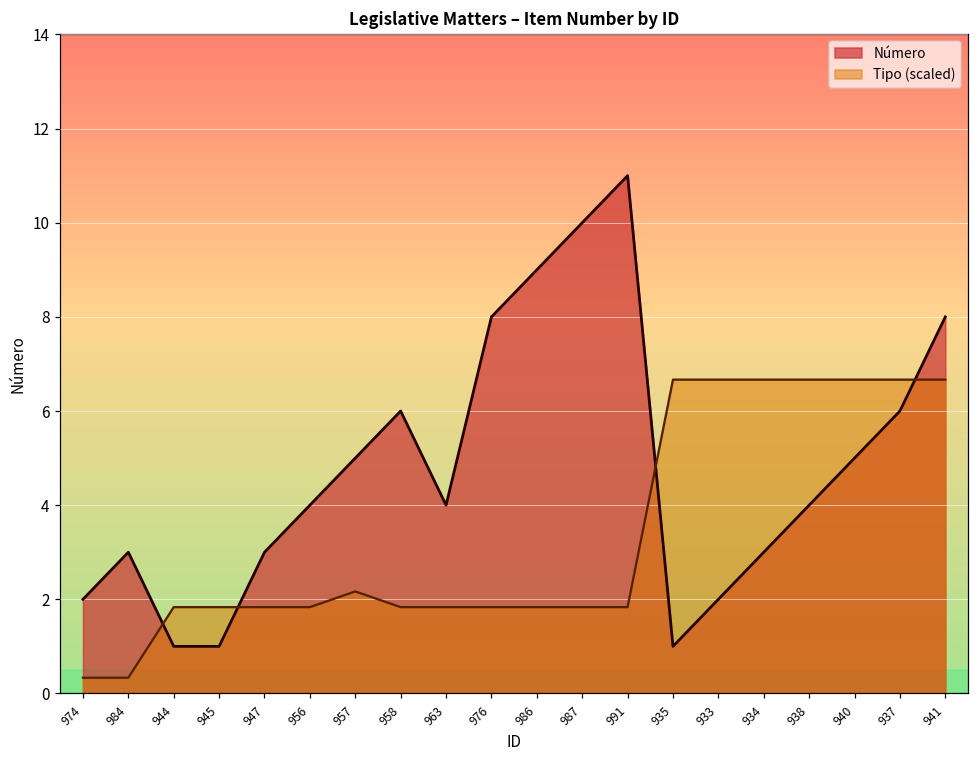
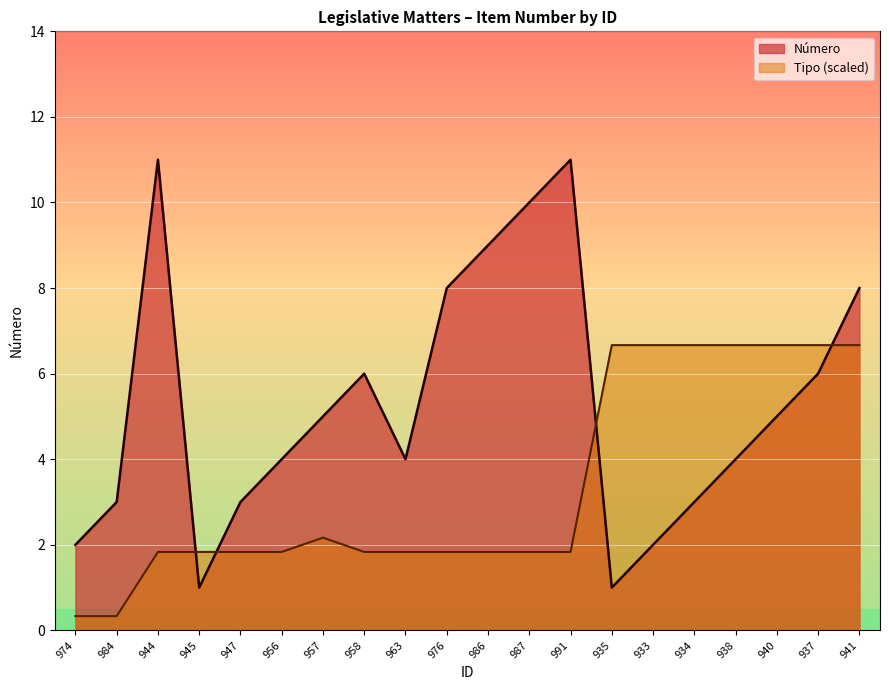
Número, 944: 1 -> 11
